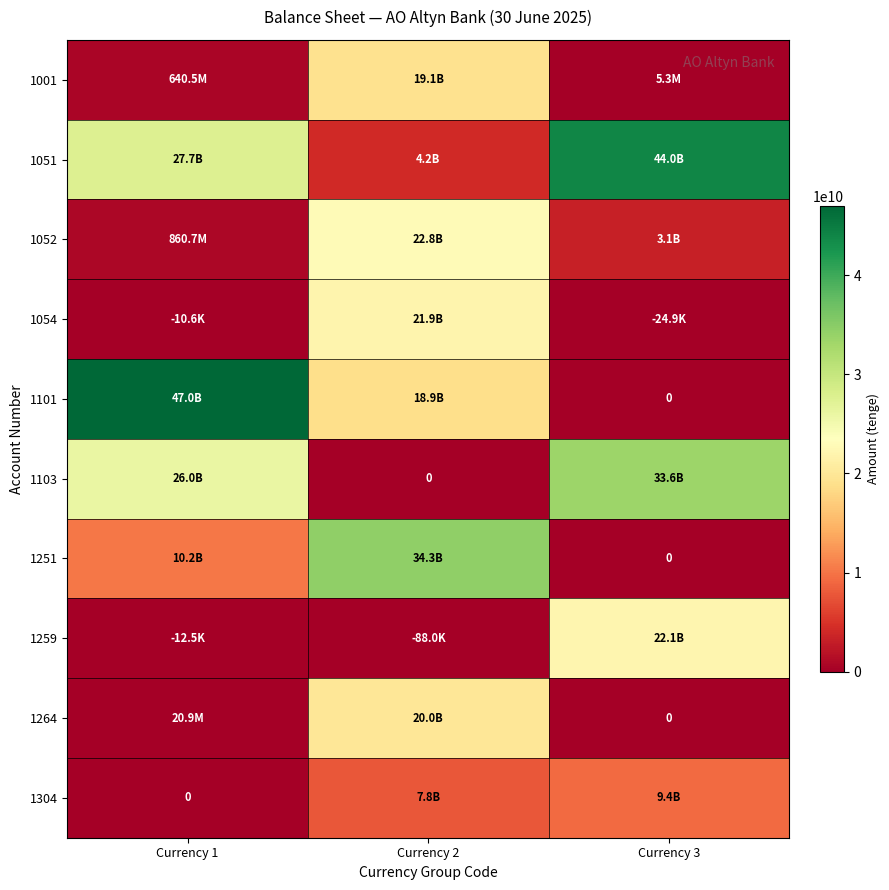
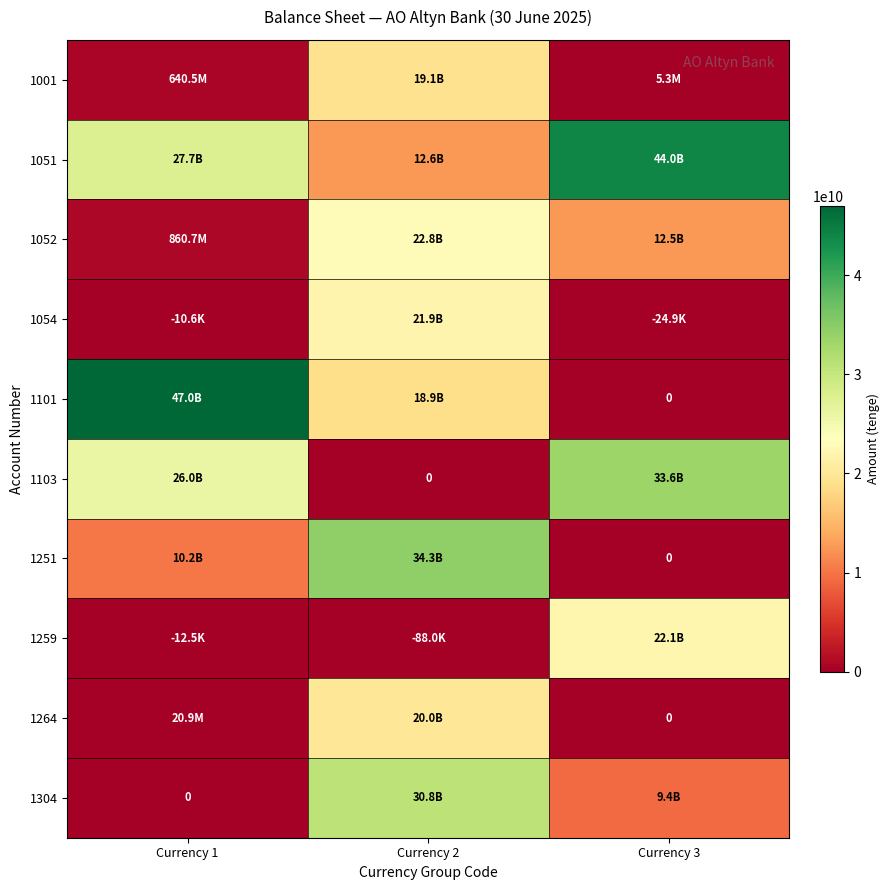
1051, Currency 2: 4.2B -> 12.6B
1052, Currency 3: 3.1B -> 12.5B
1304, Currency 2: 7.8B -> 30.8B
